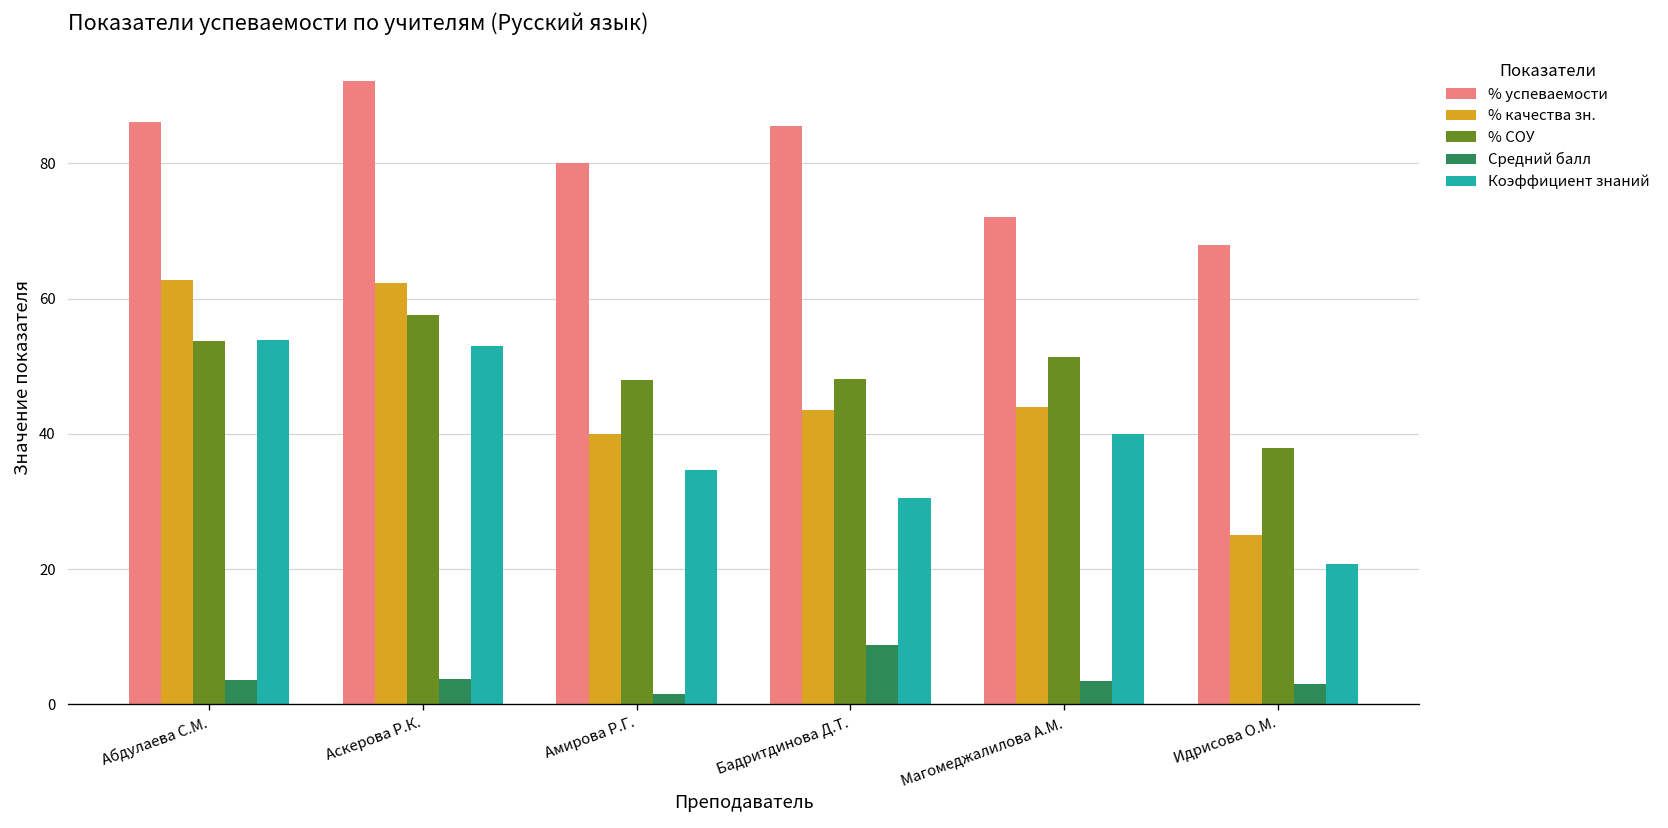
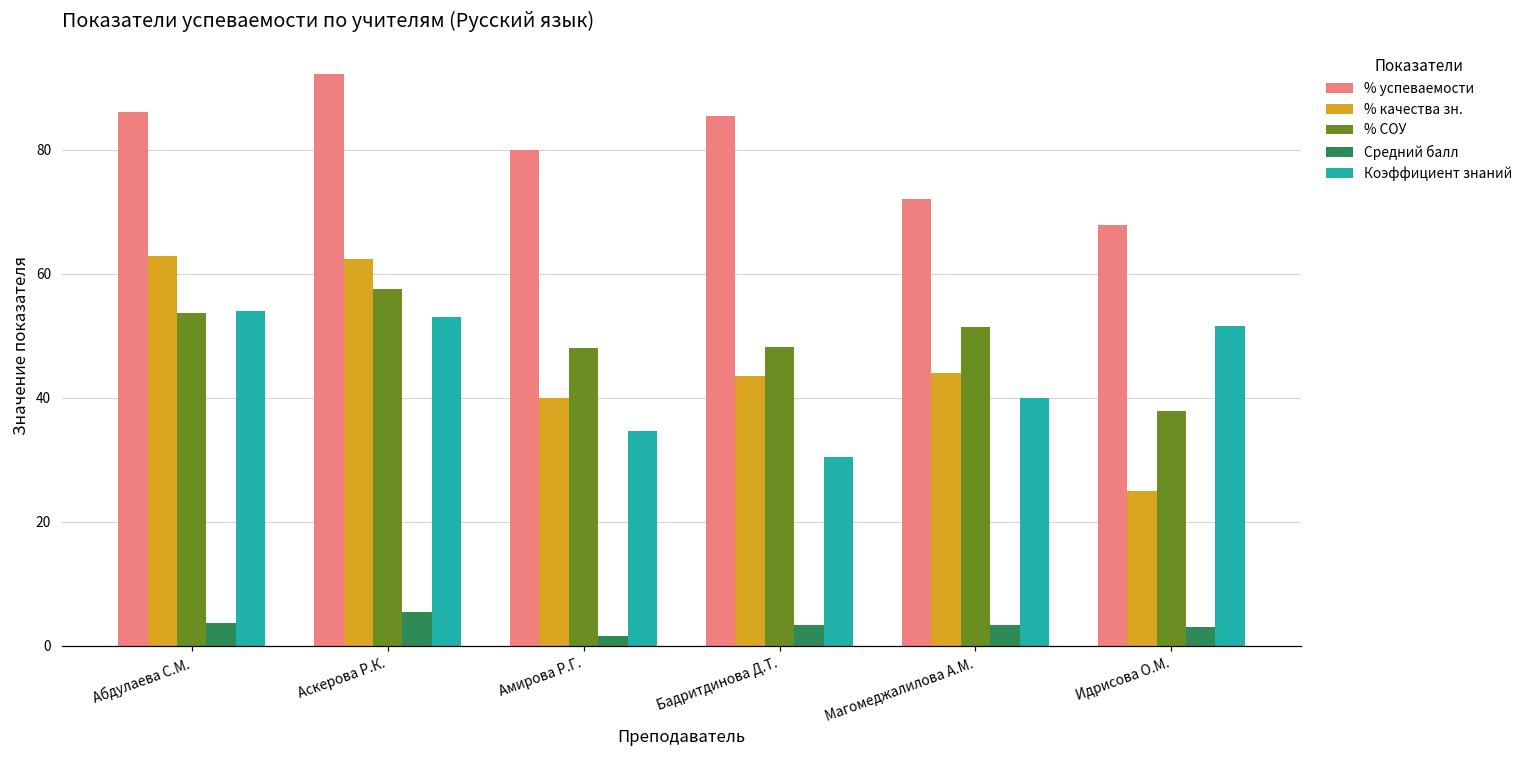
Средний балл, Аскерова Р.К.: 4 -> 5
Средний балл, Бадритдинова Д.Т.: 9 -> 3
Коэффициент знаний, Идрисова О.М.: 21 -> 52
